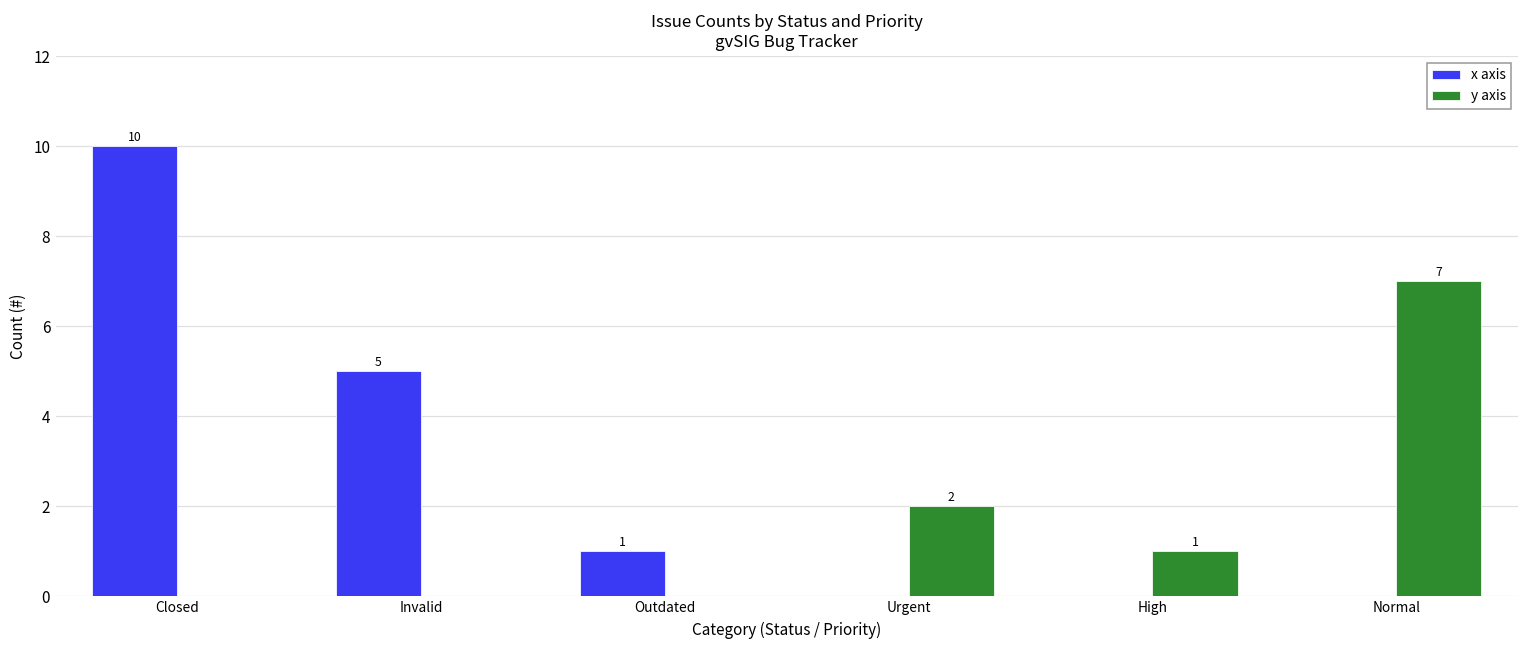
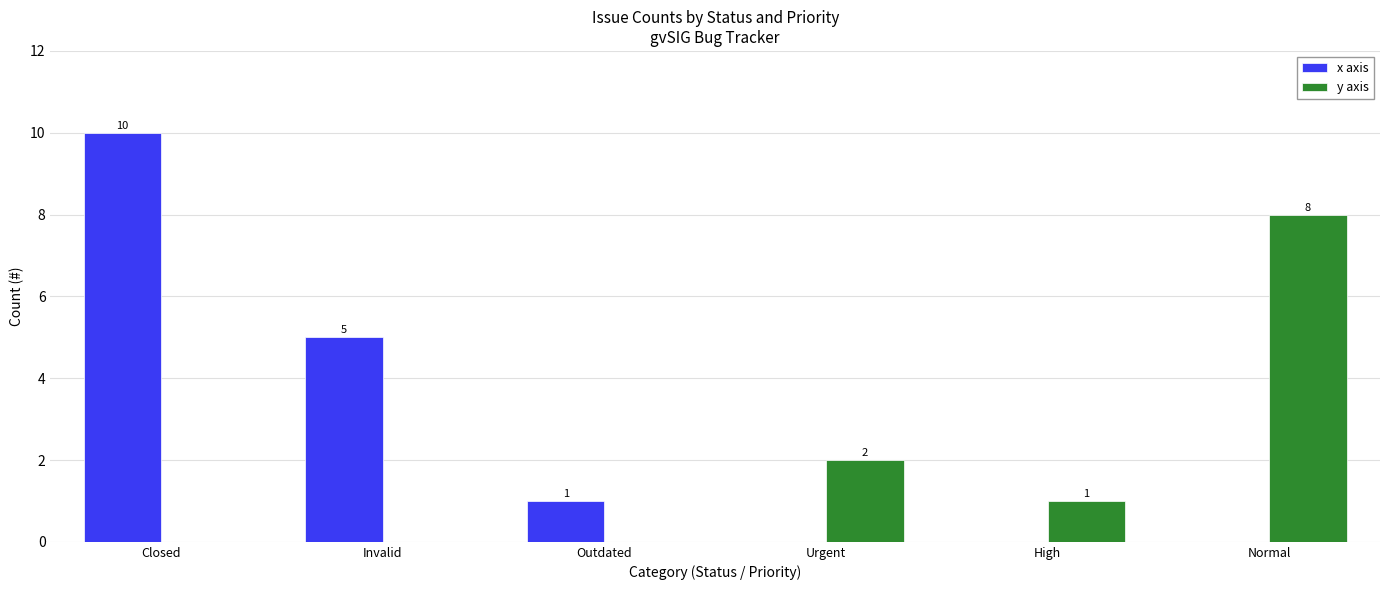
y axis, Normal: 7 -> 8
